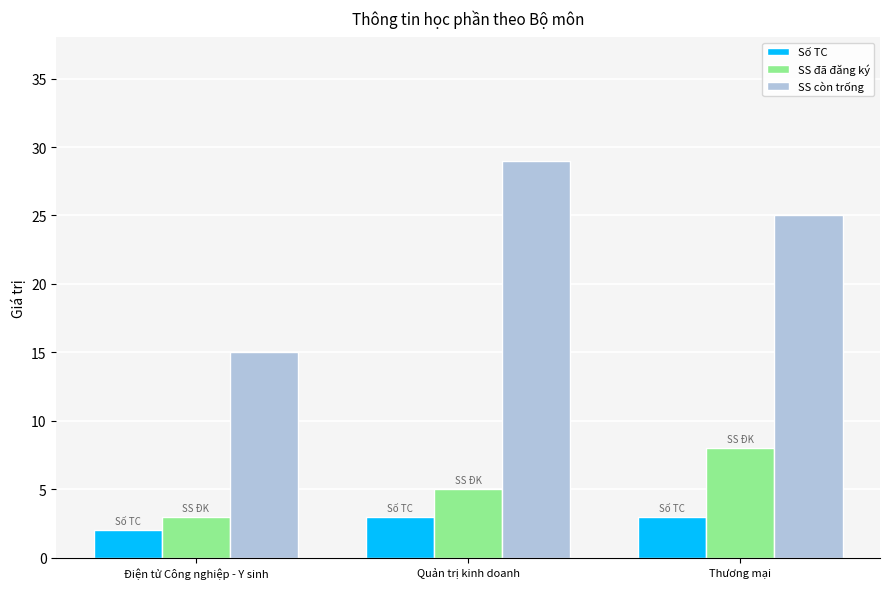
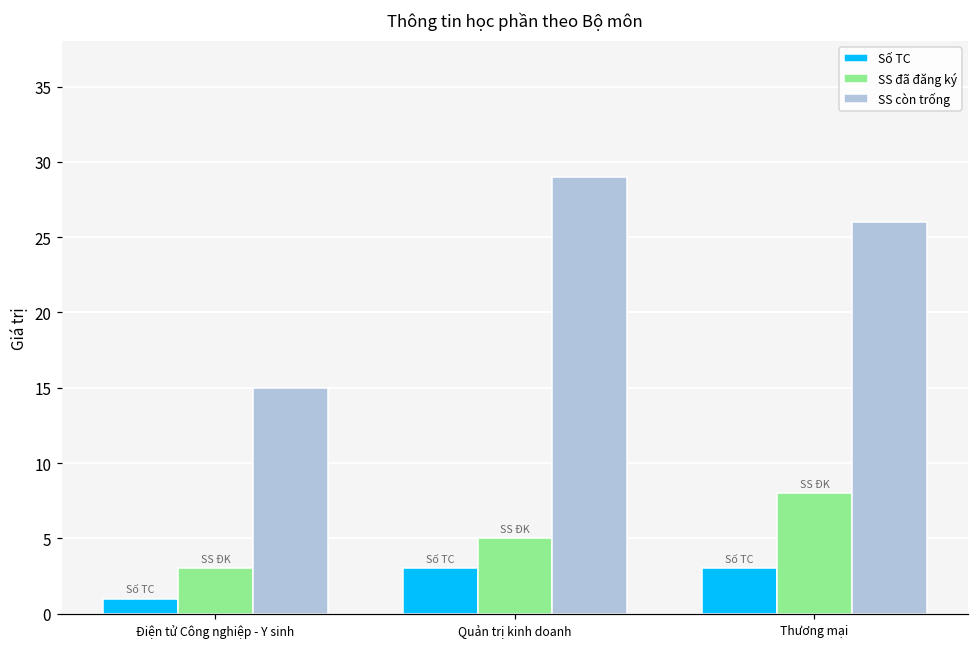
Số TC, Điện tử Công nghiệp - Y sinh: 2 -> 1
SS còn trống, Thương mại: 25 -> 26
